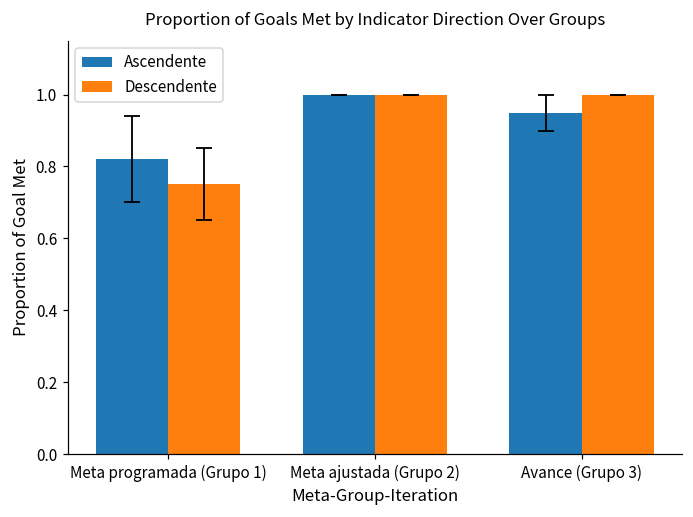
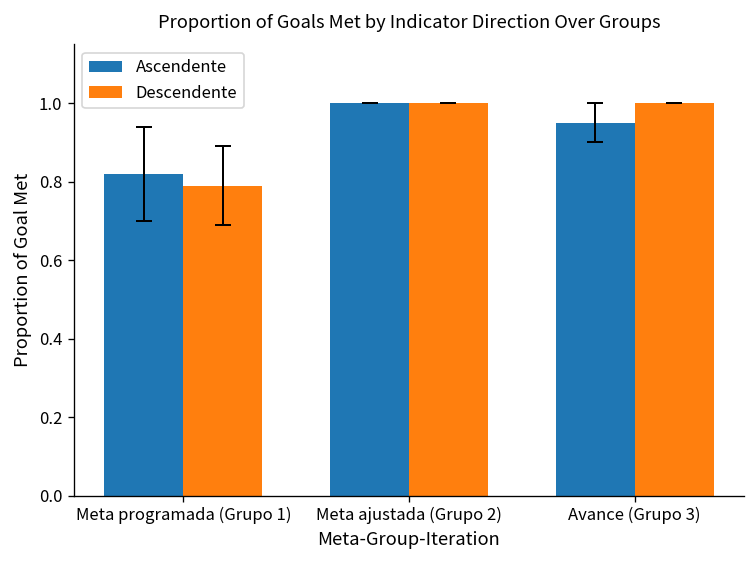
Descendente, Meta programada (Grupo 1): 0.75 -> 0.79
